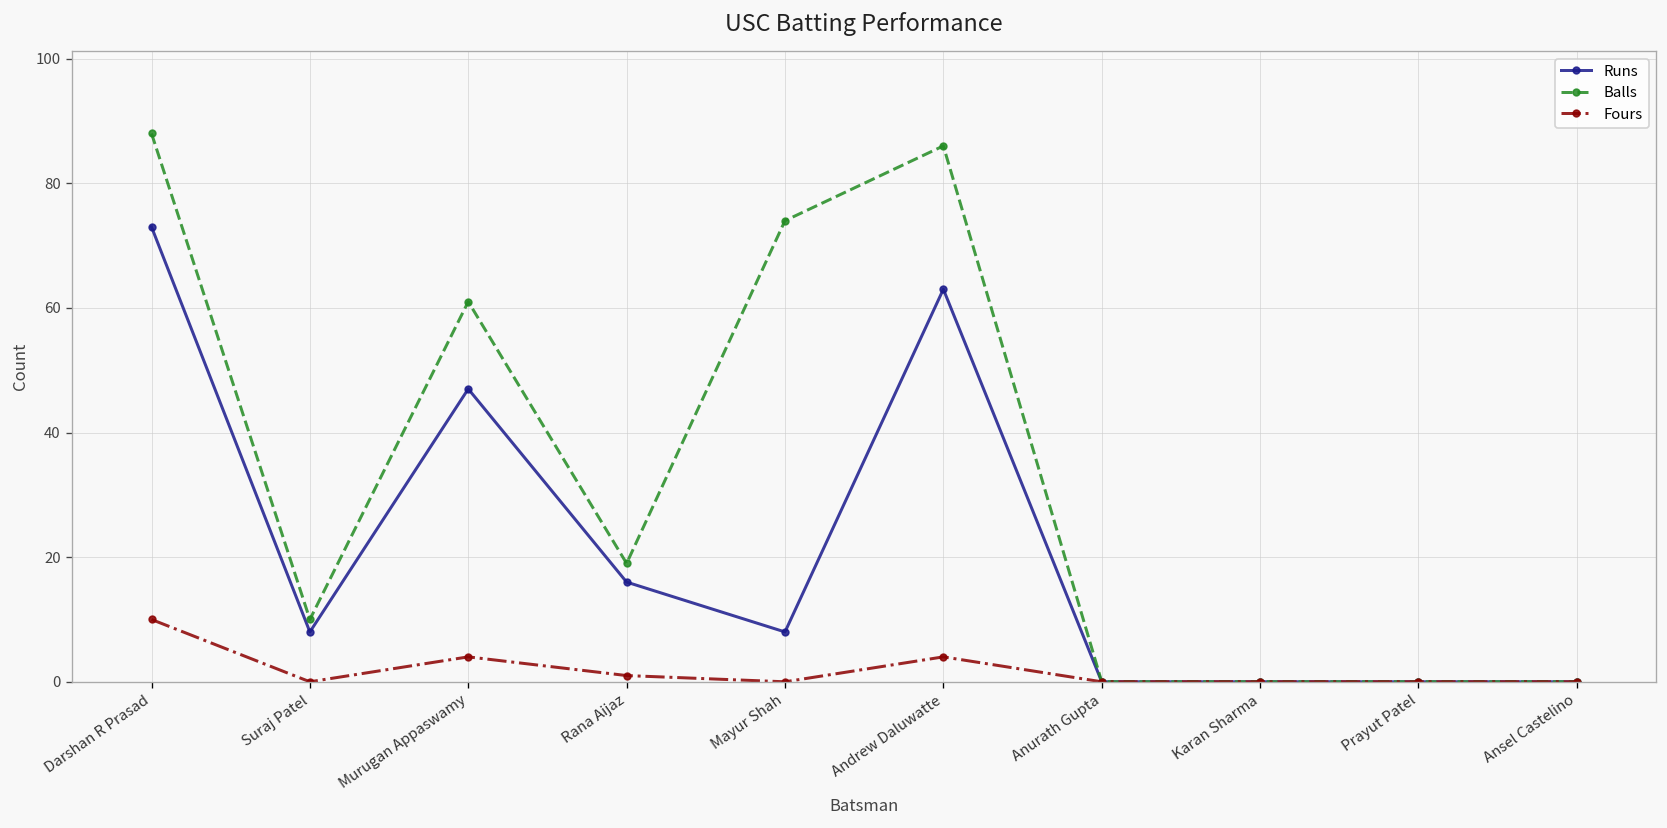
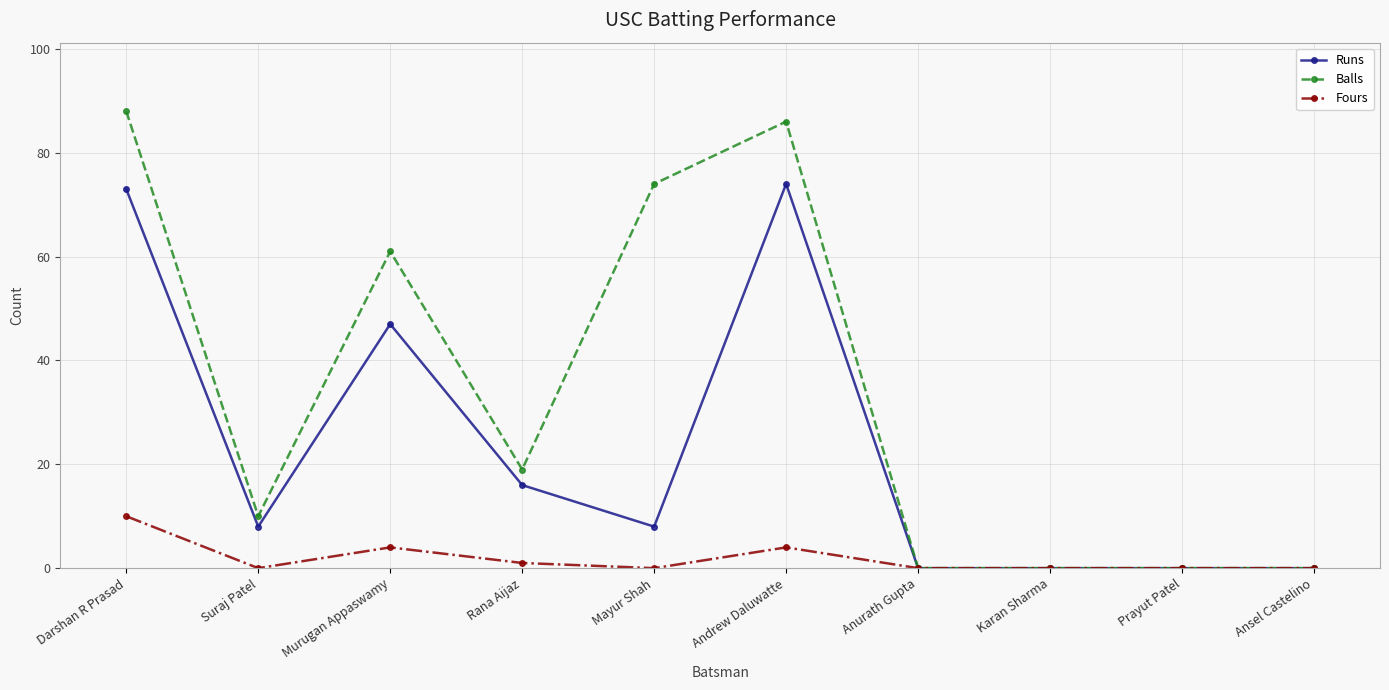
Runs, Andrew Daluwatte: 63 -> 74
